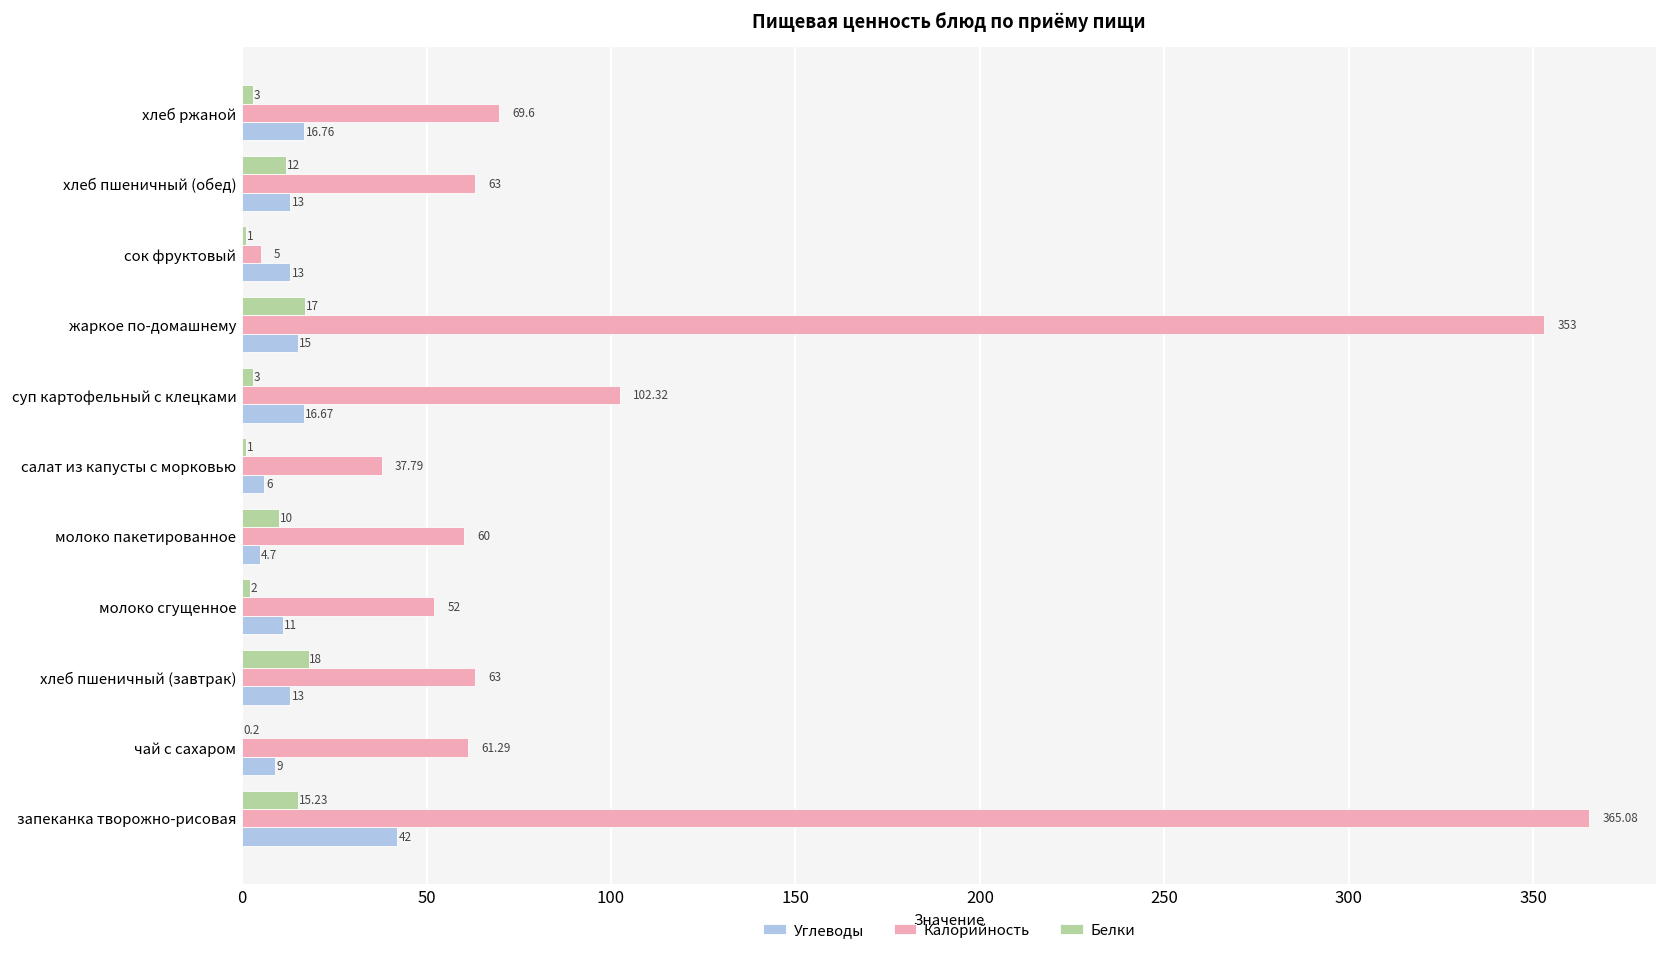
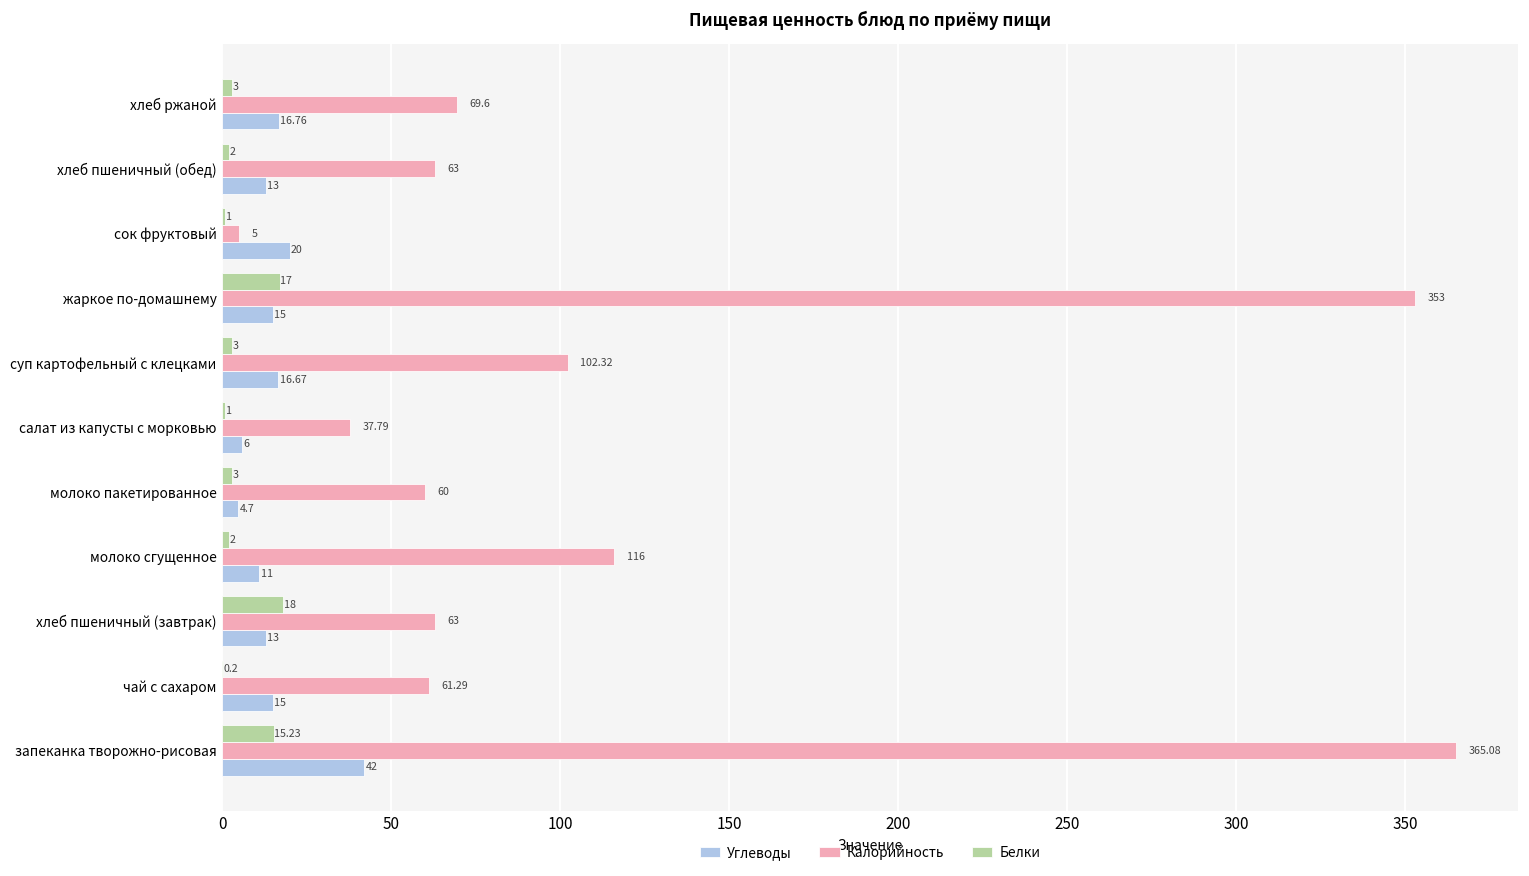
Белки, хлеб пшеничный (обед): 12 -> 2
Углеводы, сок фруктовый: 13 -> 20
Белки, молоко пакетированное: 10 -> 3
Калорийность, молоко сгущенное: 52 -> 116
Углеводы, чай с сахаром: 9 -> 15
